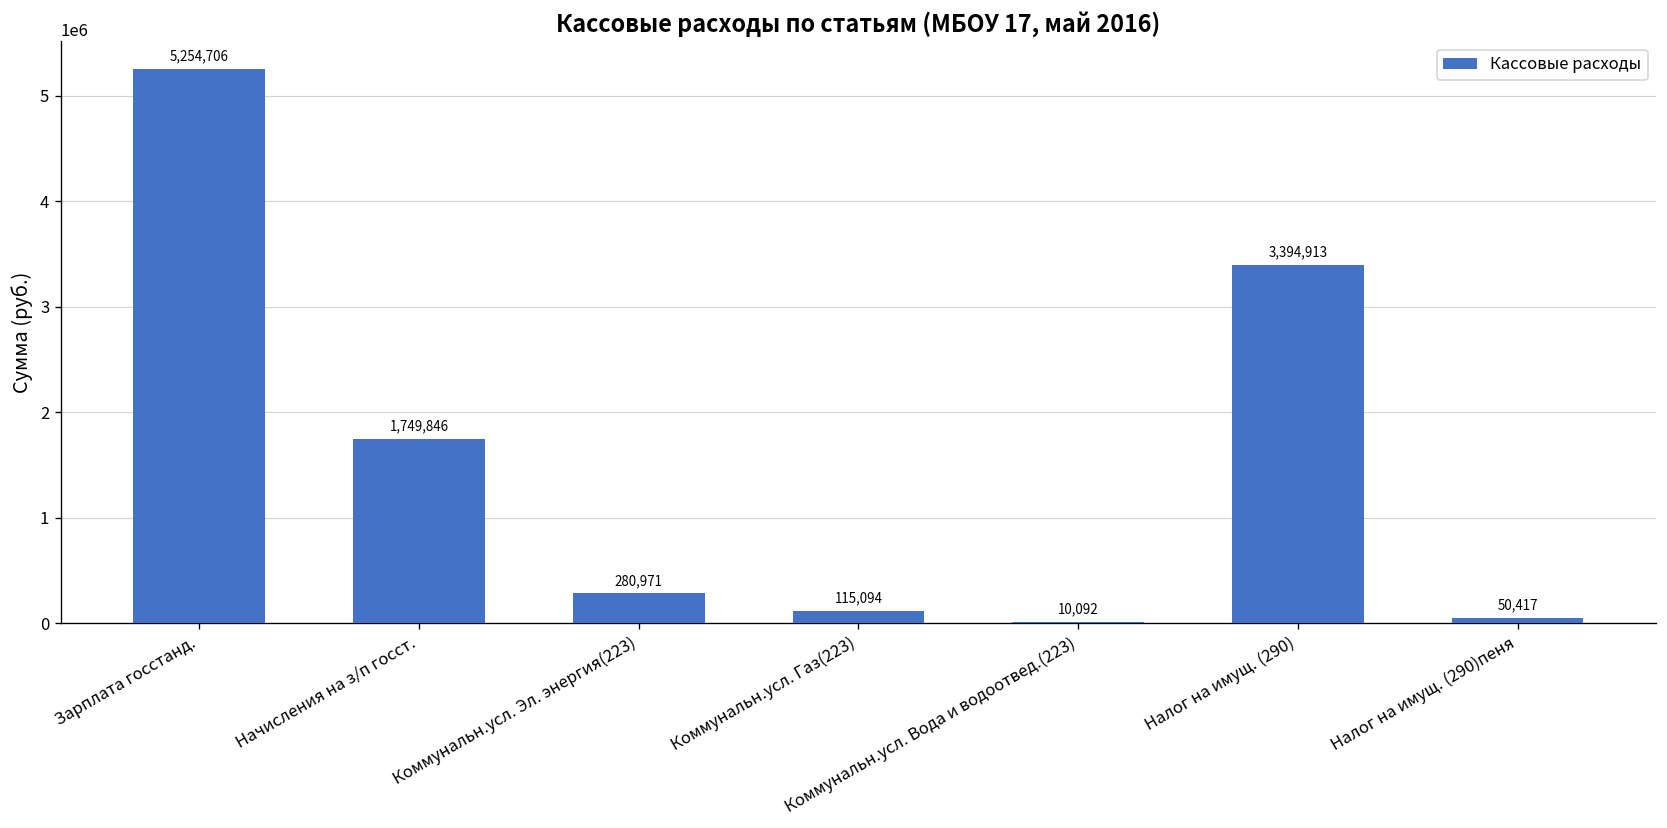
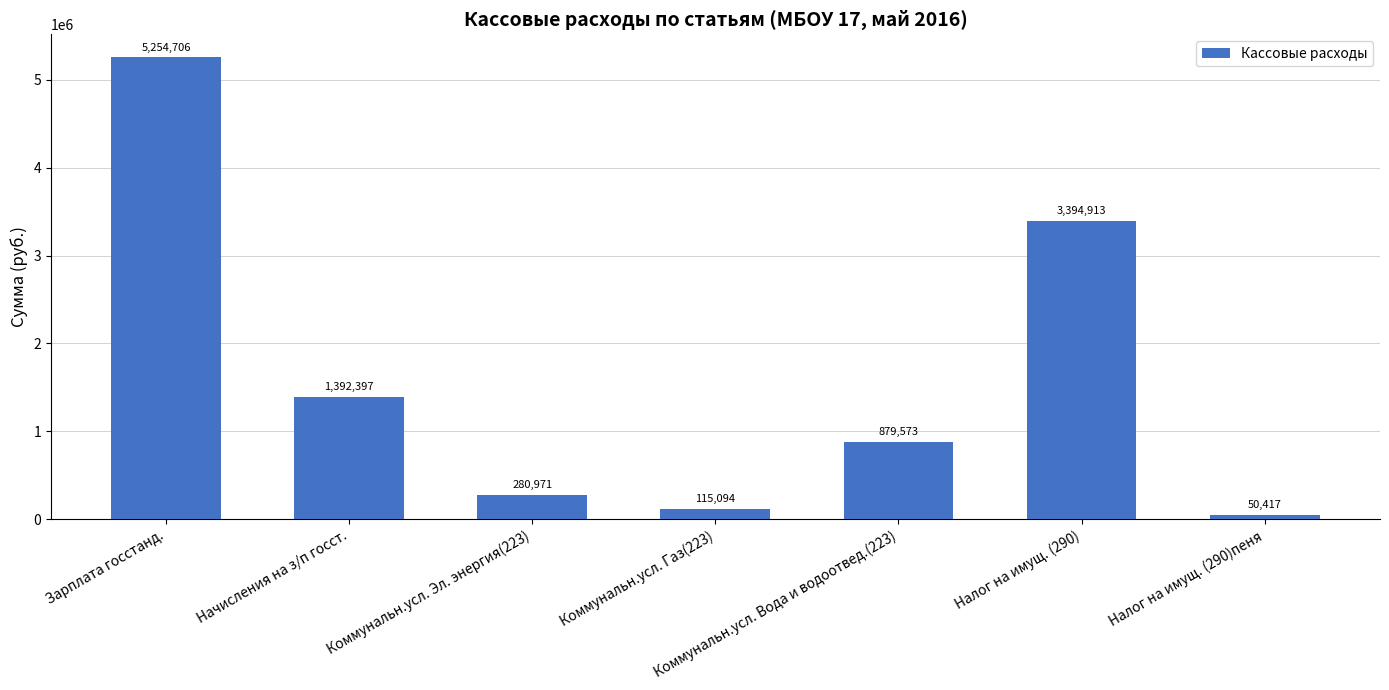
Начисления на з/п госст.: 1,749,846 -> 1,392,397
Коммунальн.усл. Вода и водоотвед.(223): 10,092 -> 879,573
